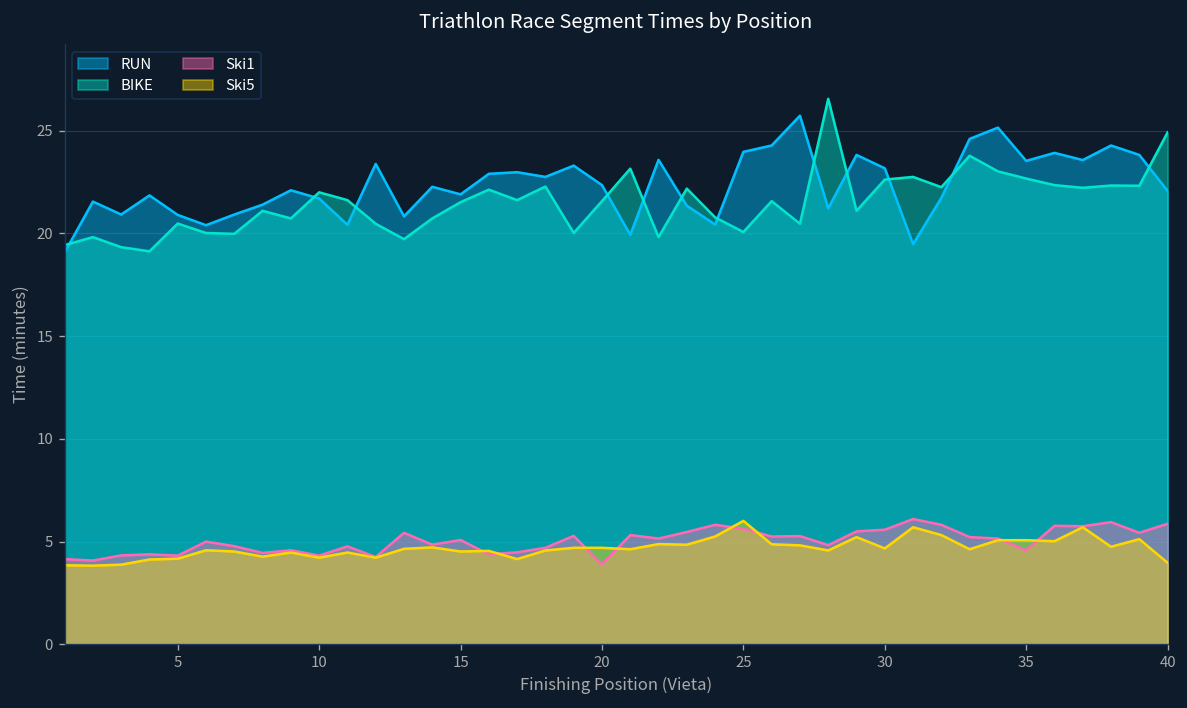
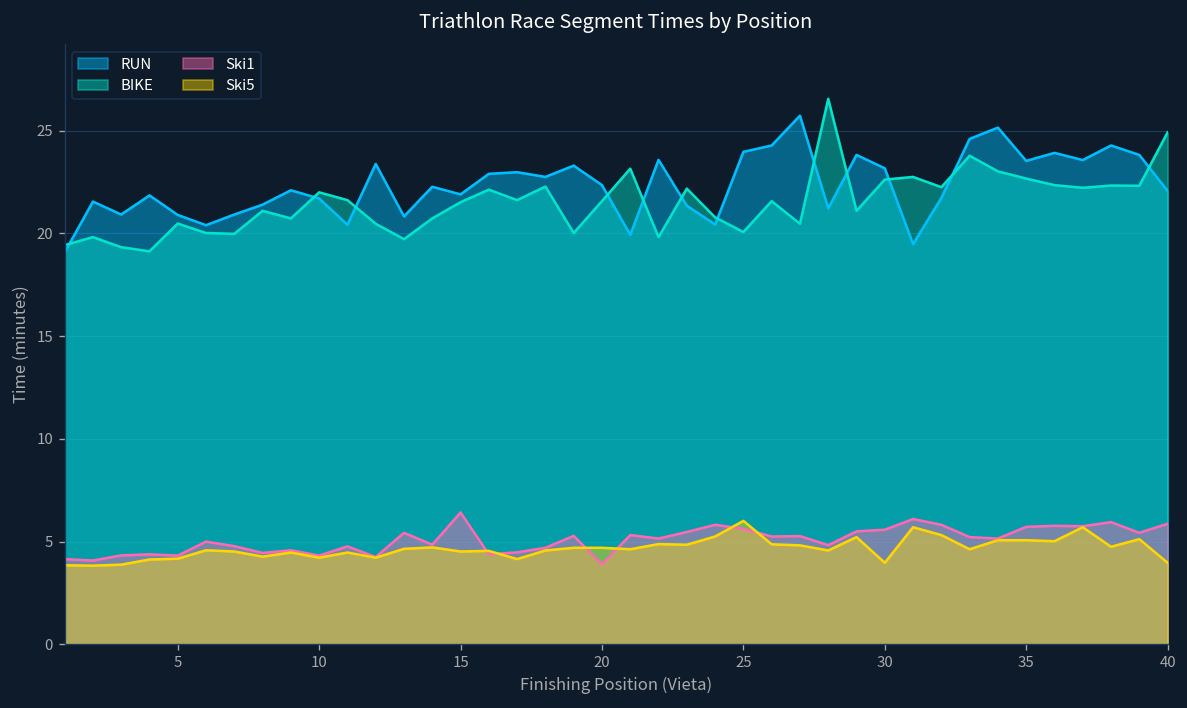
Ski1, 15: 5.1 -> 6.4
Ski5, 30: 4.7 -> 4.0
Ski1, 35: 4.6 -> 5.7
